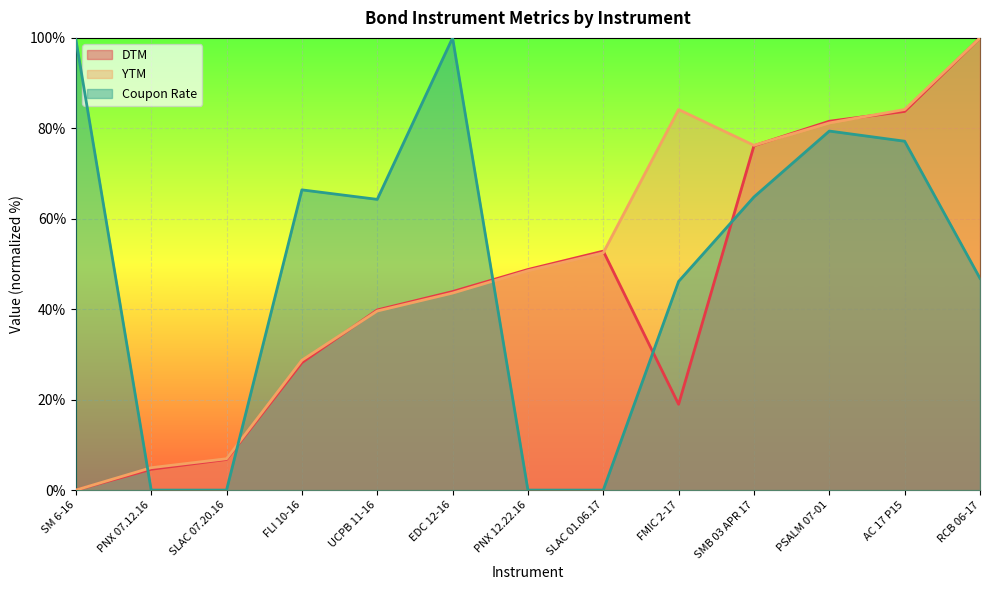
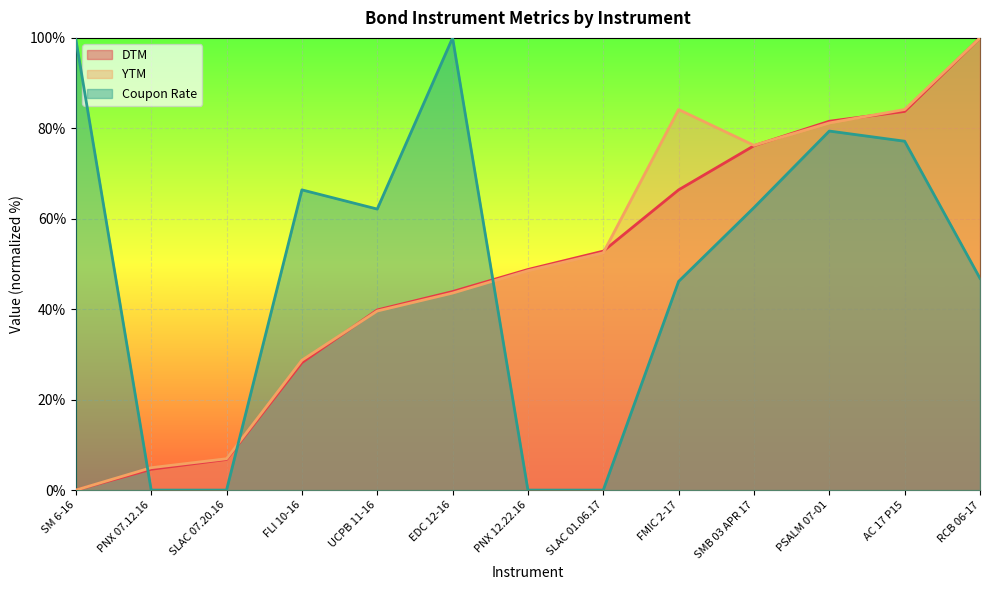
Coupon Rate, UCPB 11-16: 64% -> 62%
DTM, FMIC 2-17: 19% -> 66%
Coupon Rate, SMB 03 APR 17: 65% -> 62%
